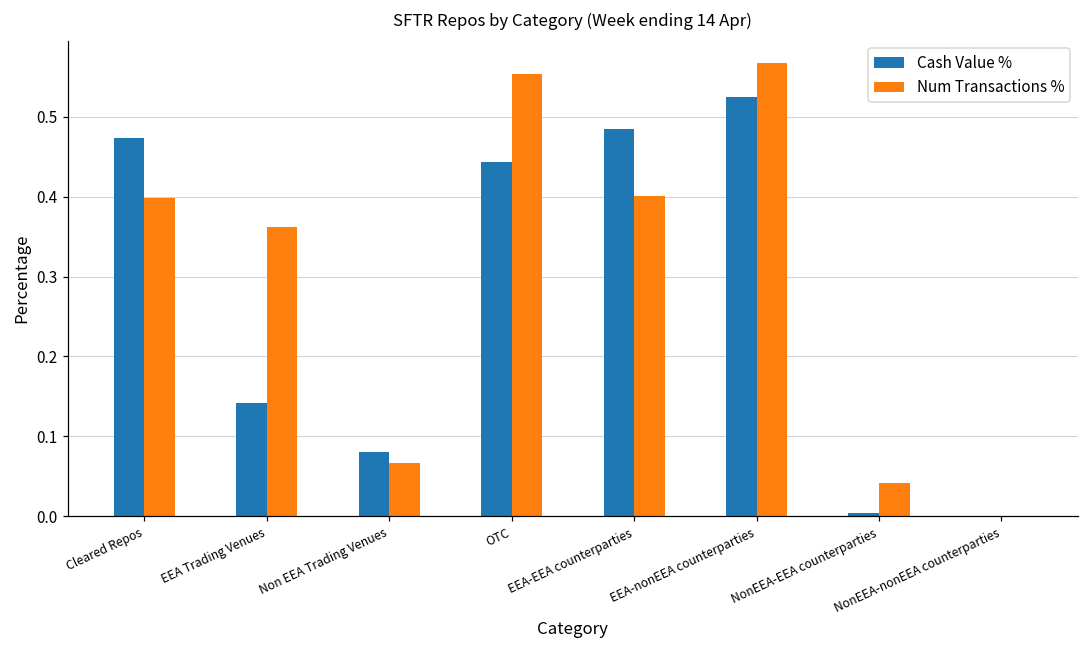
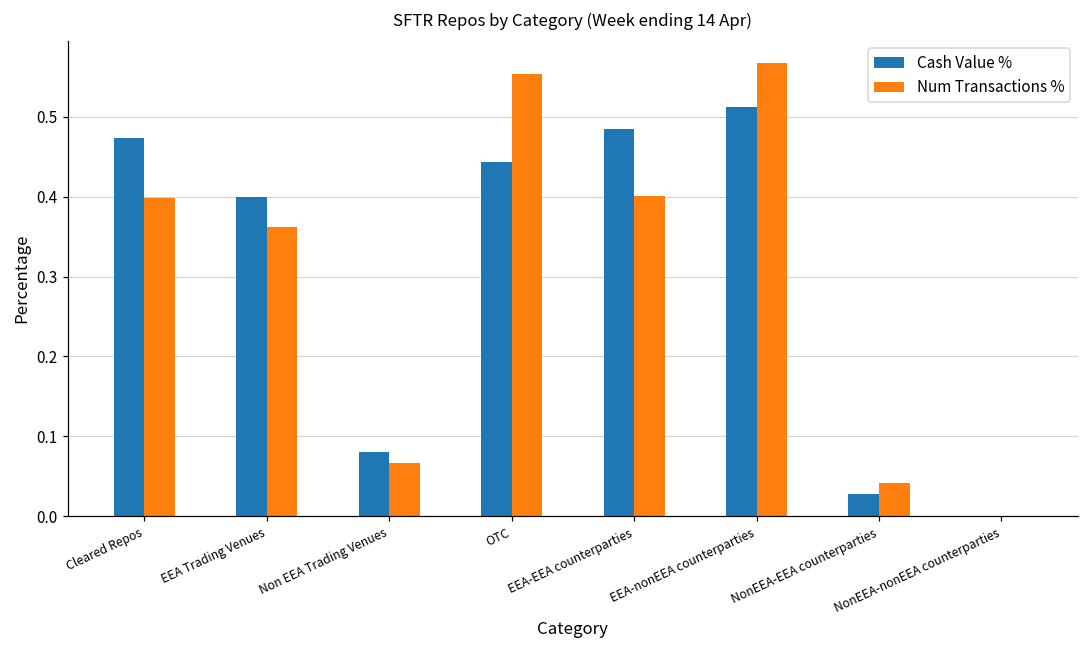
Cash Value %, EEA Trading Venues: 0.14 -> 0.40
Cash Value %, EEA-nonEEA counterparties: 0.52 -> 0.51
Cash Value %, NonEEA-EEA counterparties: 0.00 -> 0.03
